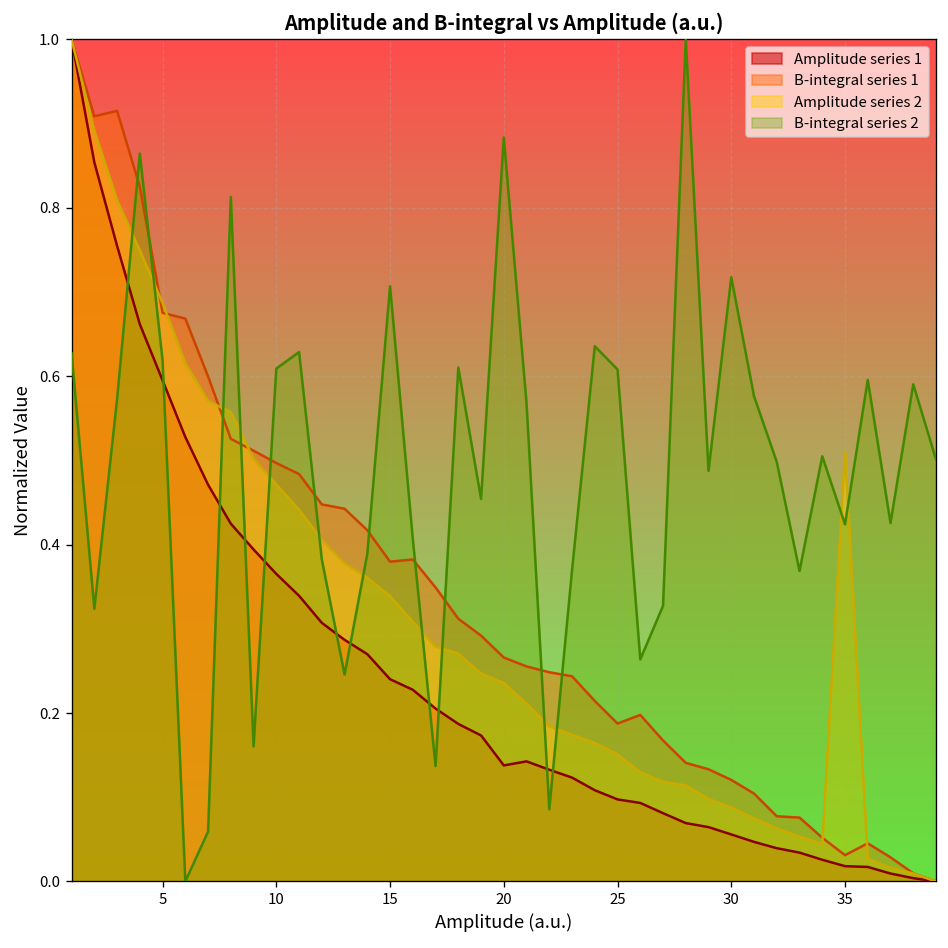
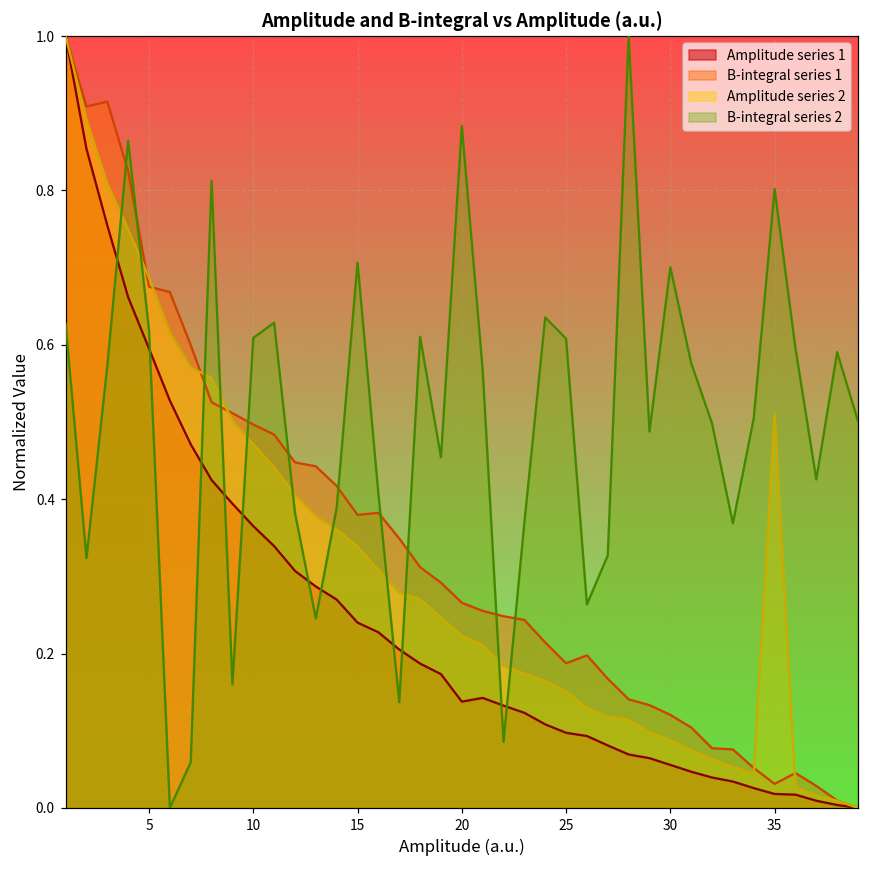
Amplitude series 2, 20: 0.24 -> 0.22
B-integral series 2, 30: 0.72 -> 0.70
B-integral series 2, 35: 0.42 -> 0.80
